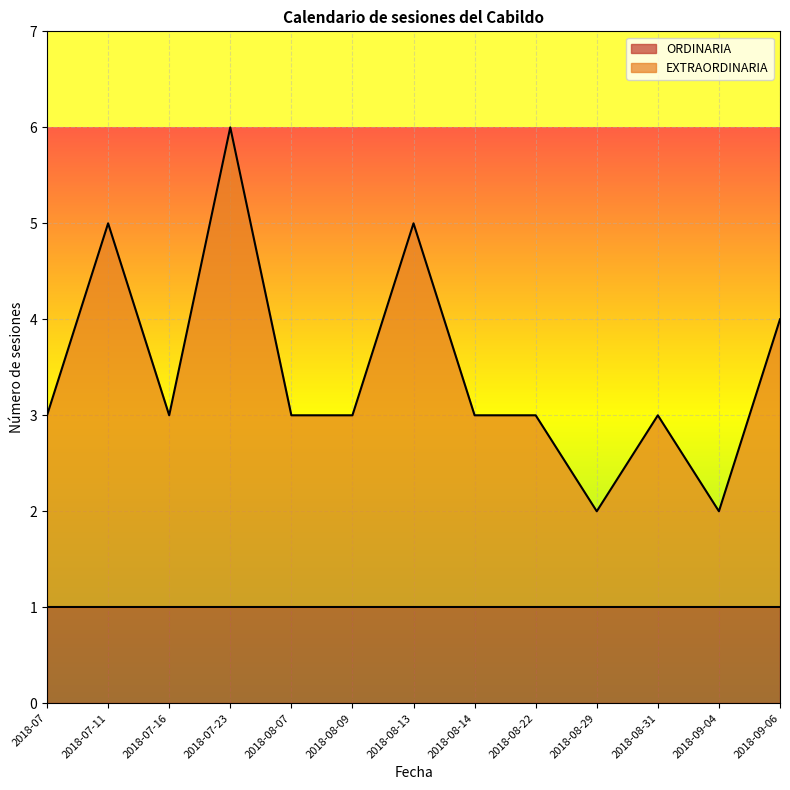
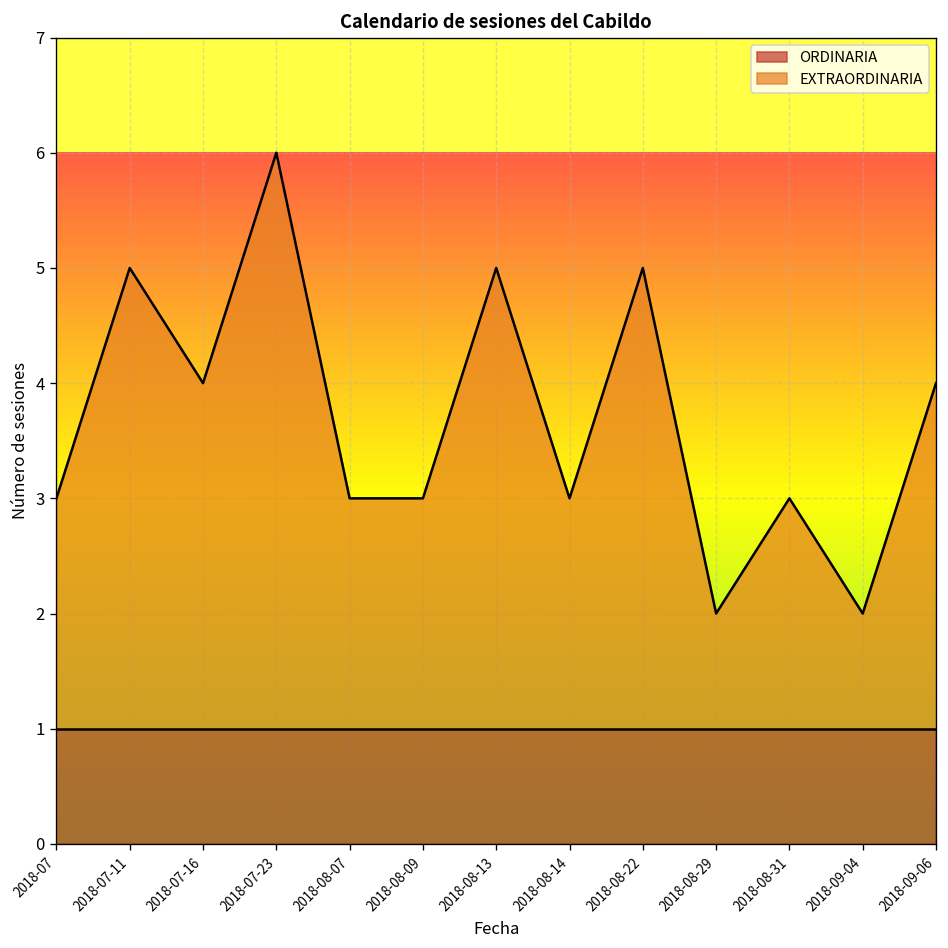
EXTRAORDINARIA, 2018-07-16: 3.0 -> 4.0
EXTRAORDINARIA, 2018-08-22: 3.0 -> 5.0
